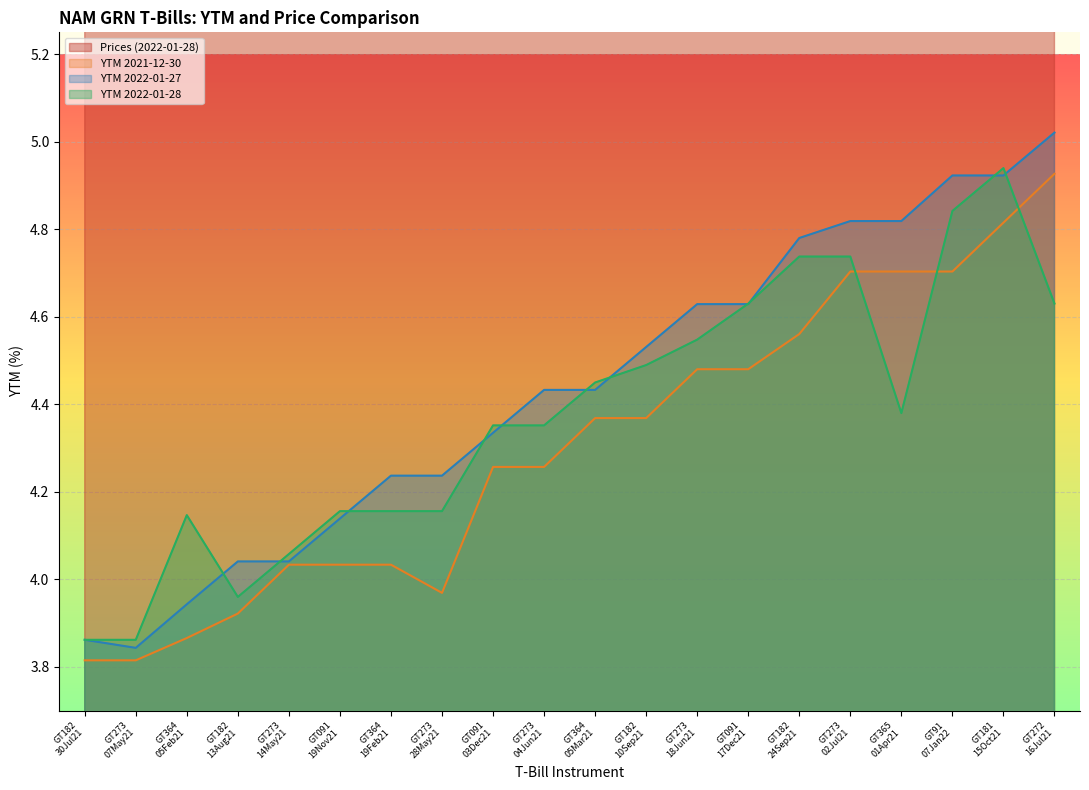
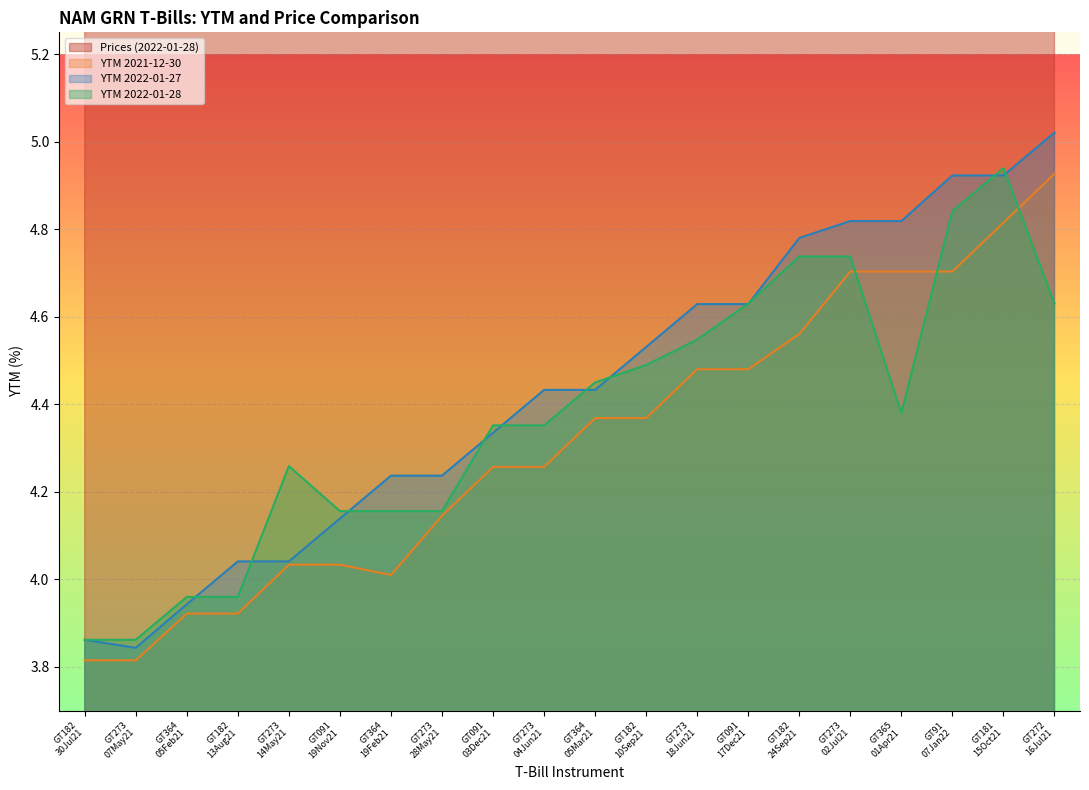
YTM 2021-12-30, GT364 05Feb21: 3.87 -> 3.92
YTM 2022-01-28, GT364 05Feb21: 4.15 -> 3.96
YTM 2022-01-28, GT273 14May21: 4.06 -> 4.26
YTM 2021-12-30, GT364 19Feb21: 4.03 -> 4.01
YTM 2021-12-30, GT273 28May21: 3.97 -> 4.15
